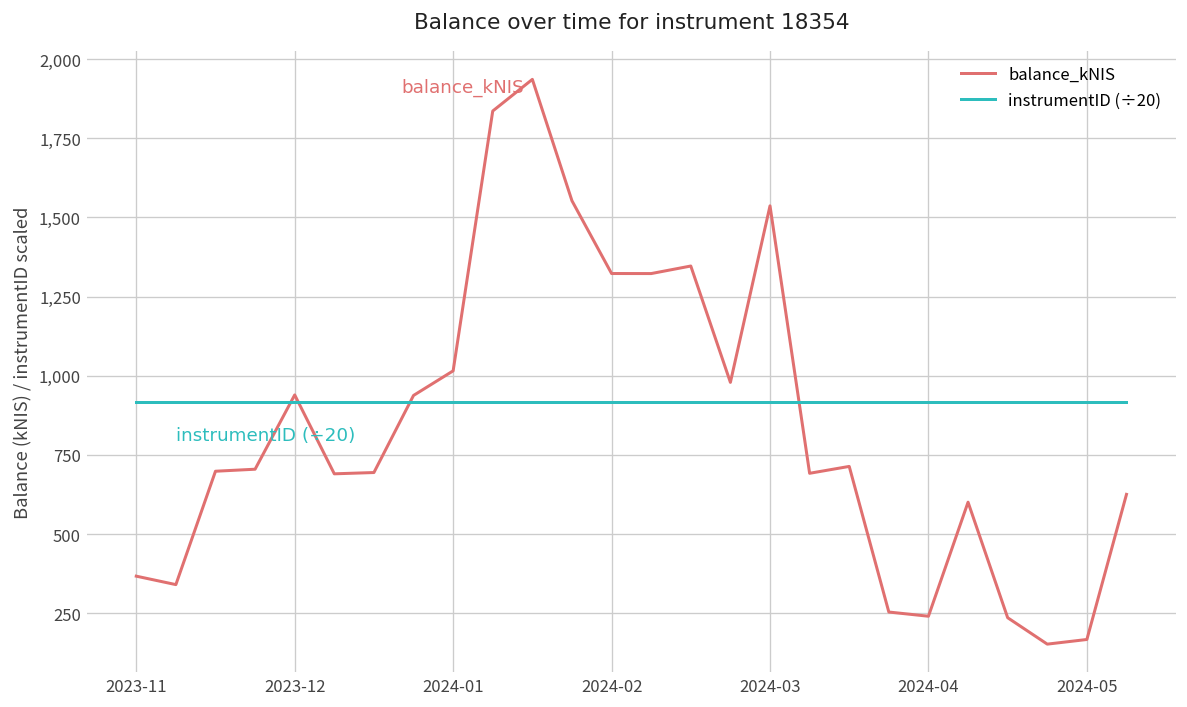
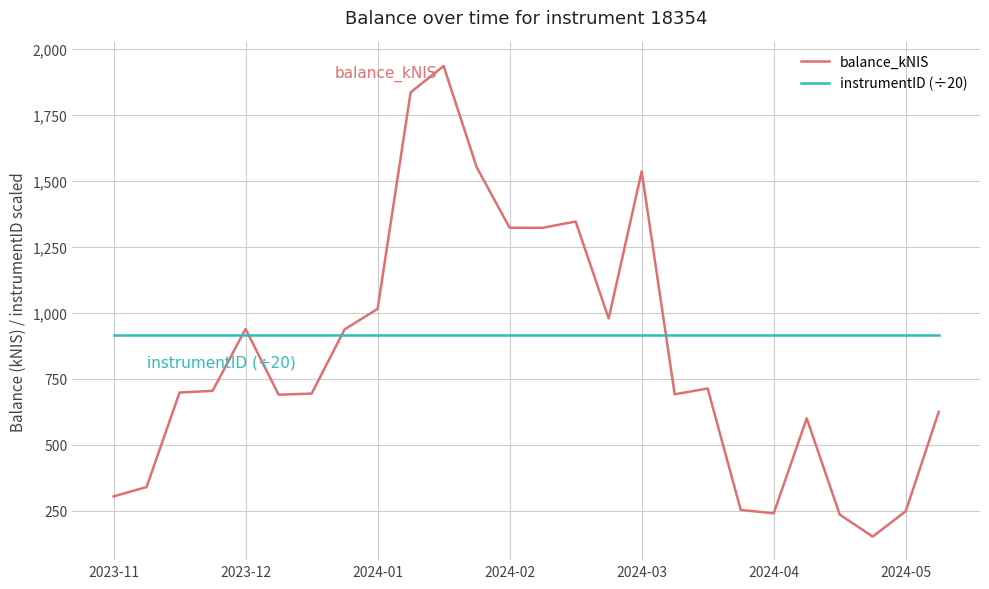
balance_kNIS, 2023-11: 370 -> 310
balance_kNIS, 2024-05: 170 -> 250
